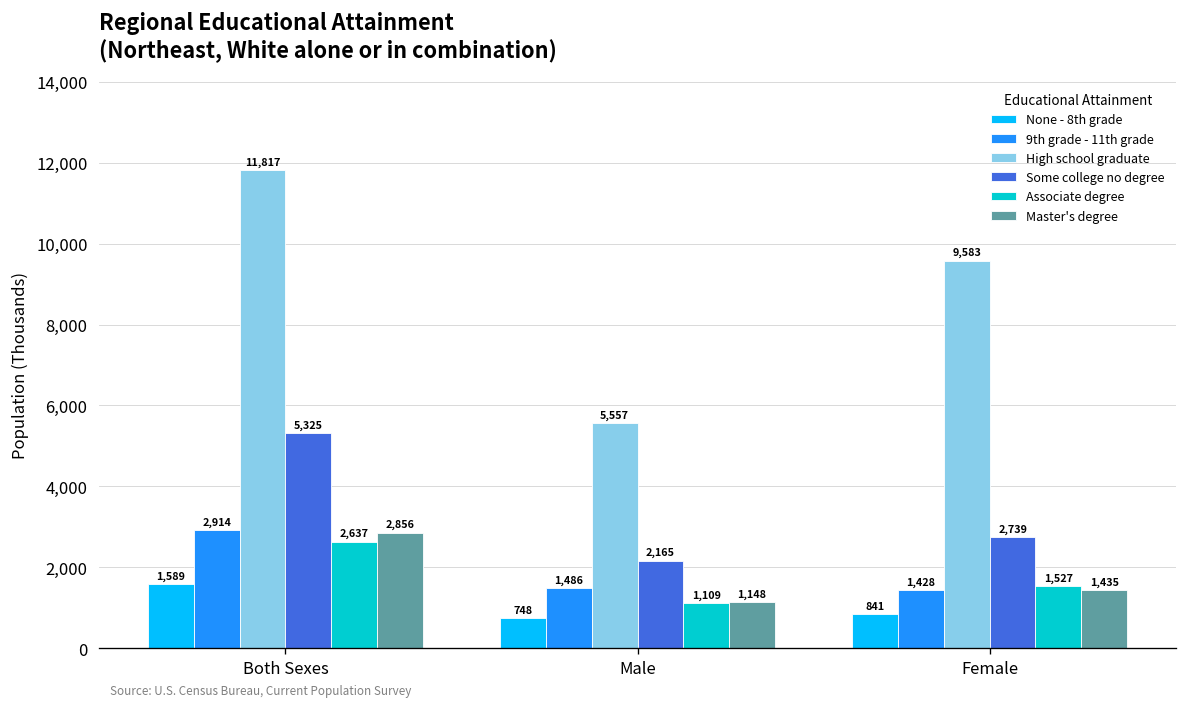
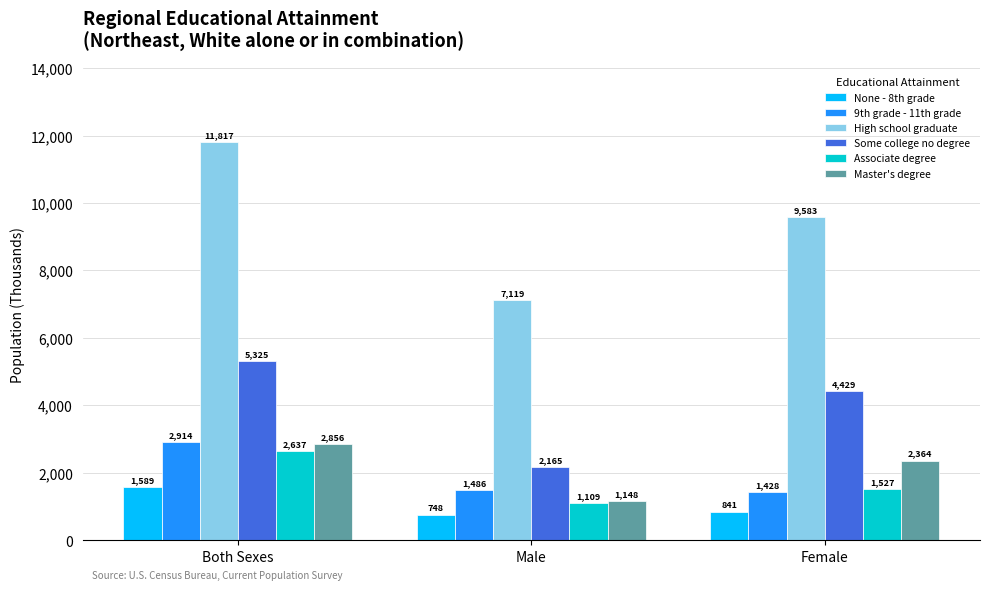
High school graduate, Male: 5,557 -> 7,119
Some college no degree, Female: 2,739 -> 4,429
Master's degree, Female: 1,435 -> 2,364
